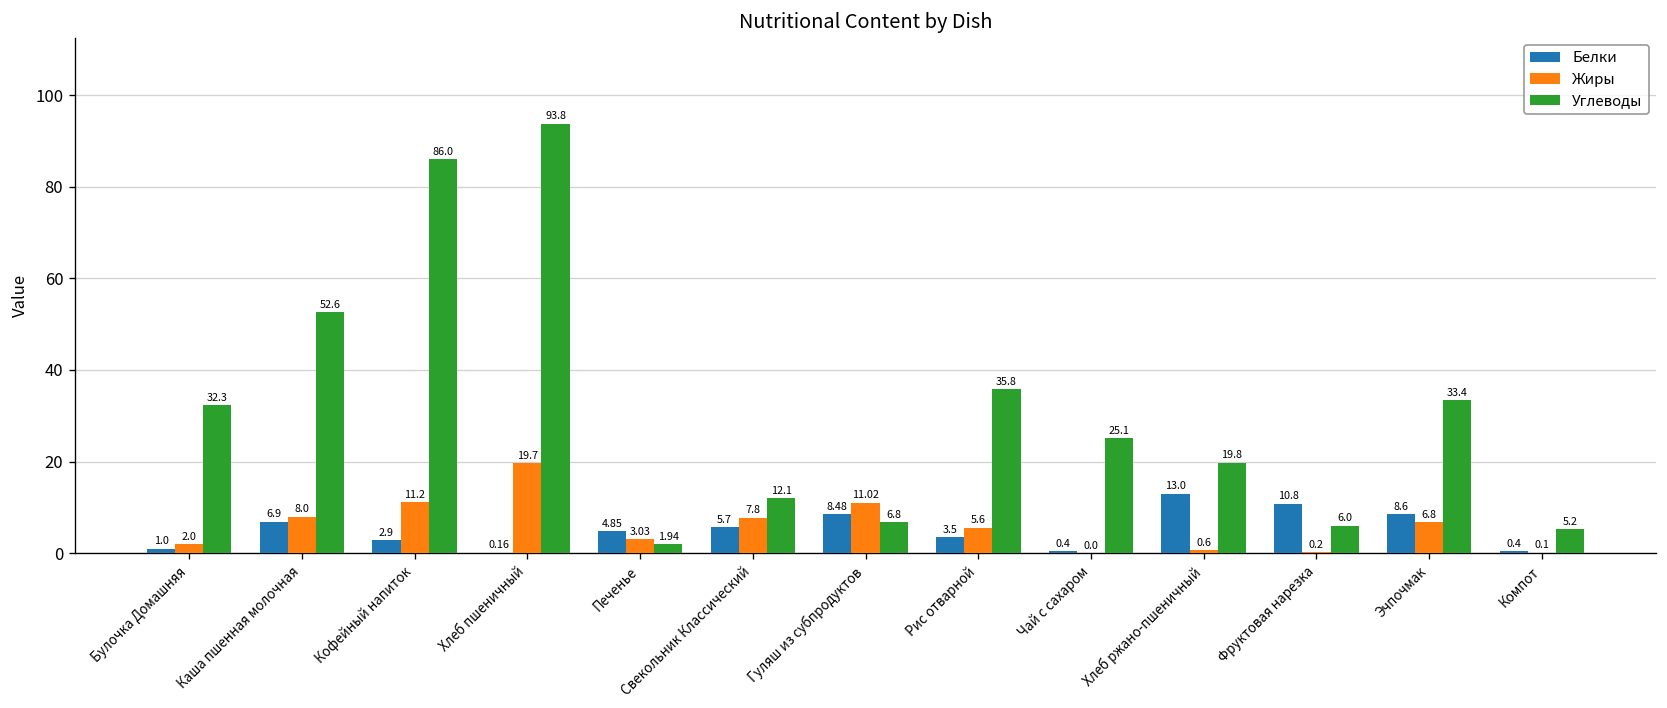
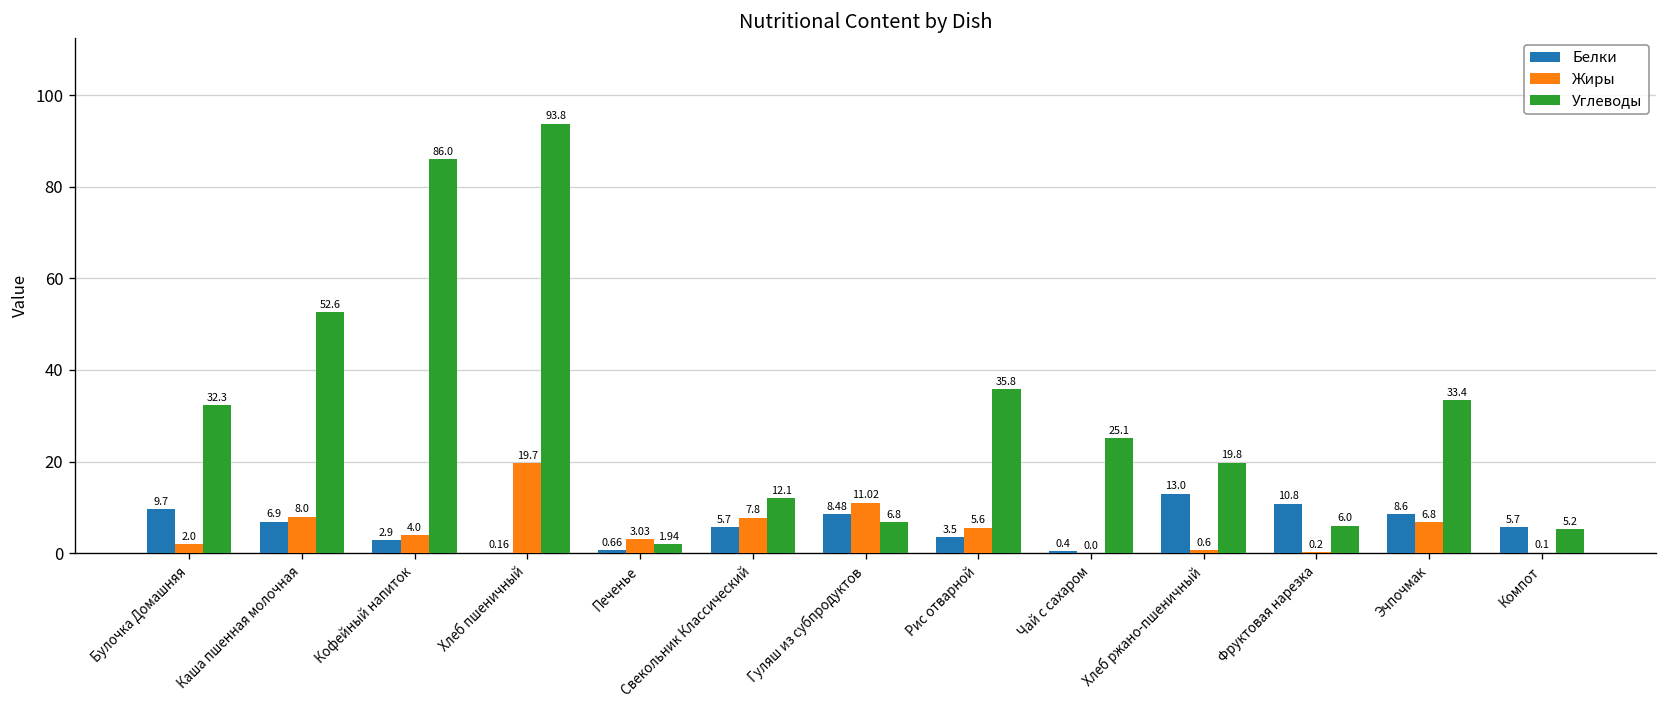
Белки, Булочка Домашняя: 1.0 -> 9.7
Жиры, Кофейный напиток: 11.2 -> 4.0
Белки, Печенье: 4.85 -> 0.66
Белки, Компот: 0.4 -> 5.7
